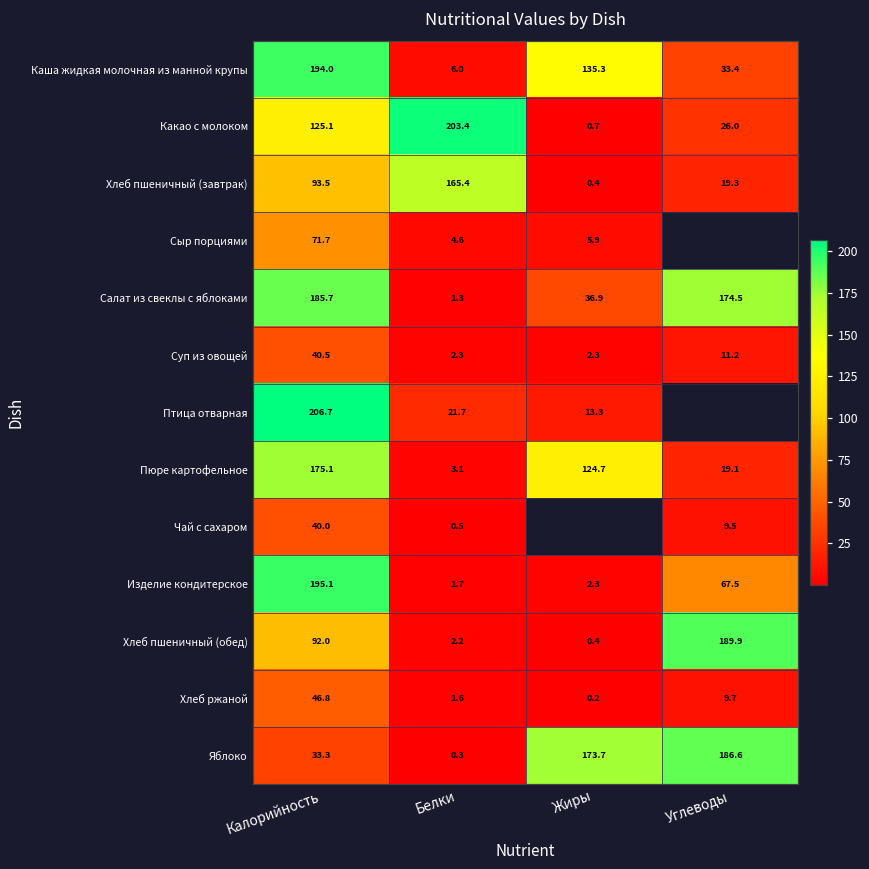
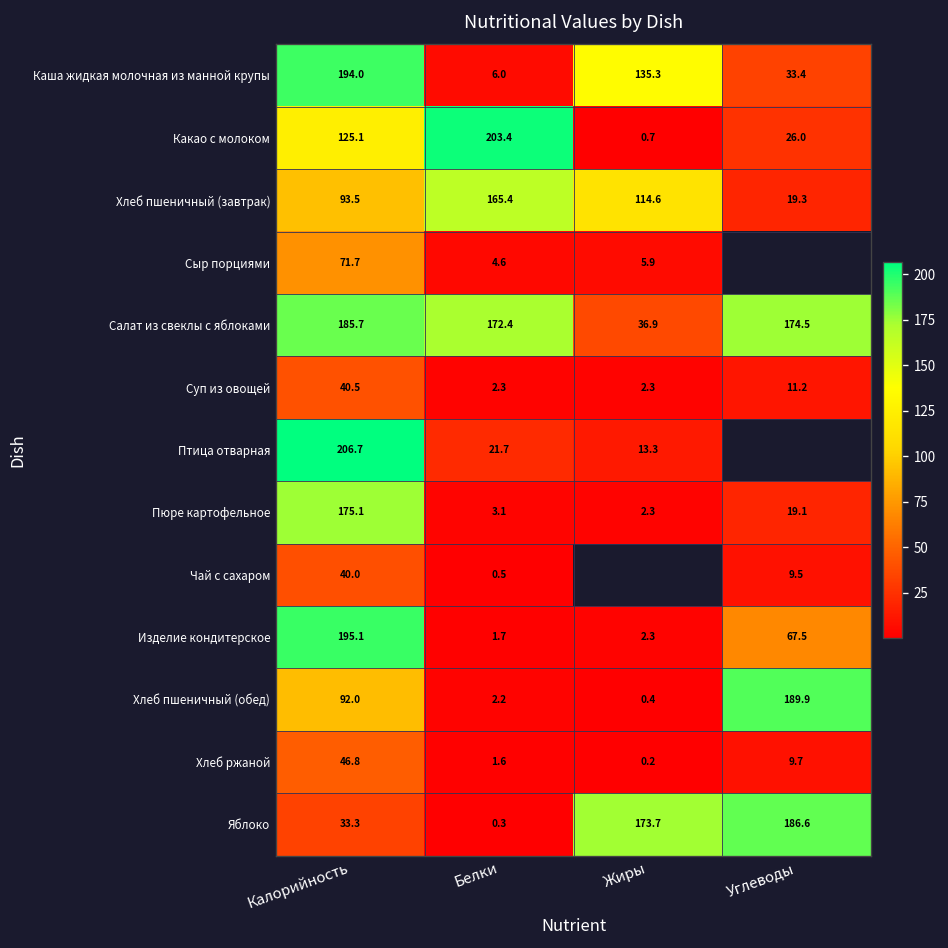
Хлеб пшеничный (завтрак), Жиры: 0.4 -> 114.6
Салат из свеклы с яблоками, Белки: 1.3 -> 172.4
Пюре картофельное, Жиры: 124.7 -> 2.3
